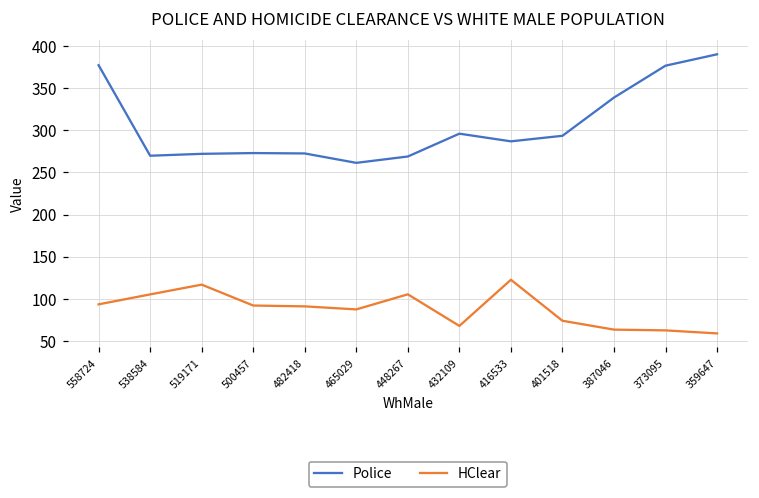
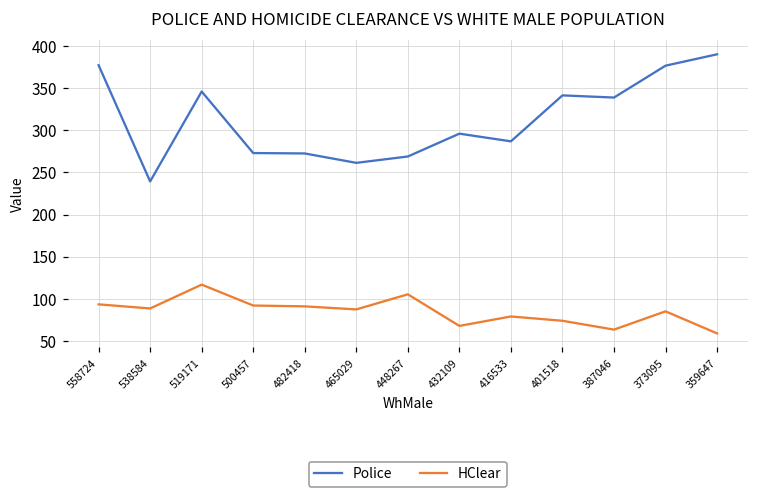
Police, 538584: 270 -> 240
HClear, 538584: 110 -> 90
Police, 519171: 270 -> 350
HClear, 416533: 120 -> 80
Police, 401518: 290 -> 340
HClear, 373095: 60 -> 90
